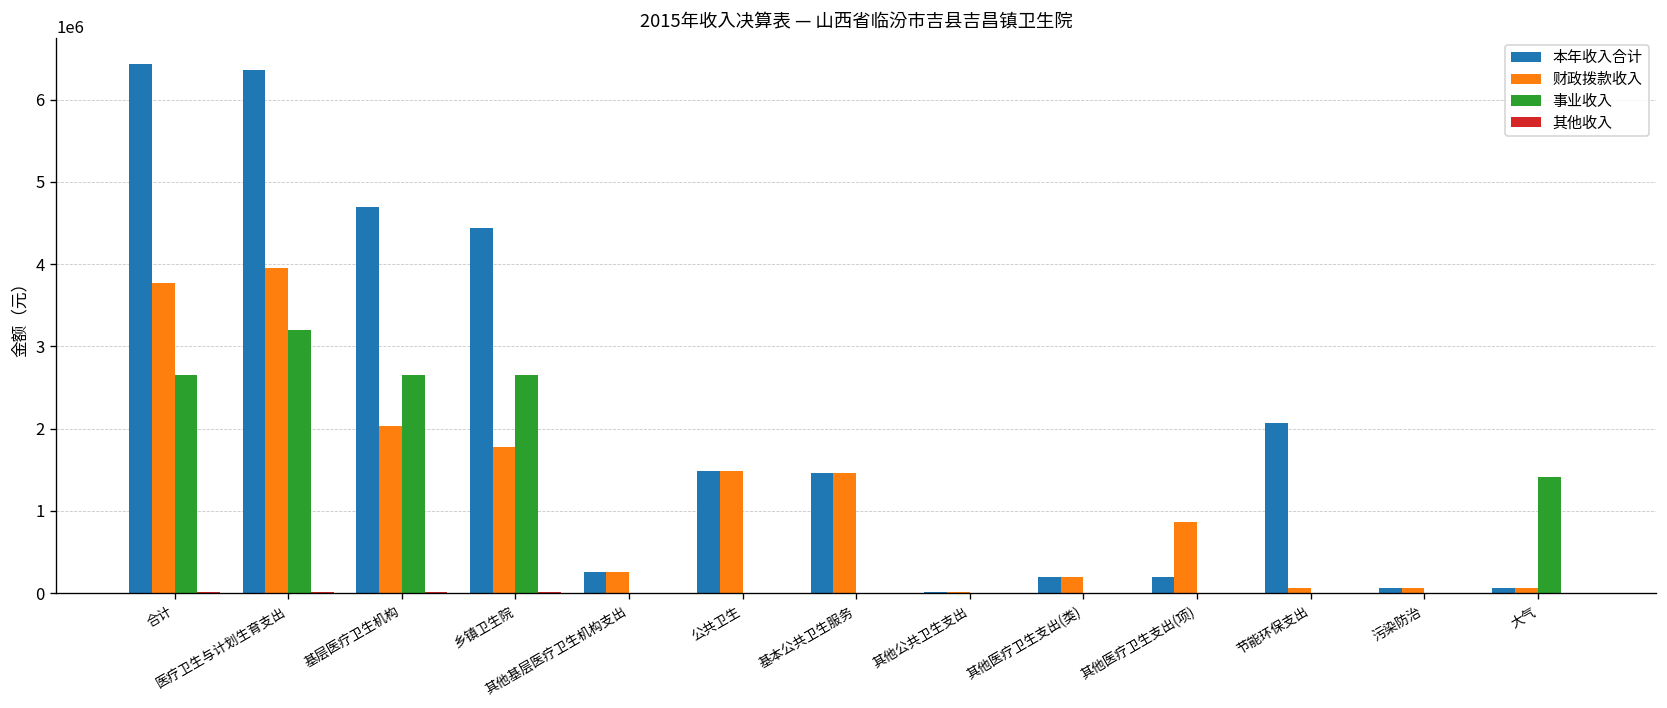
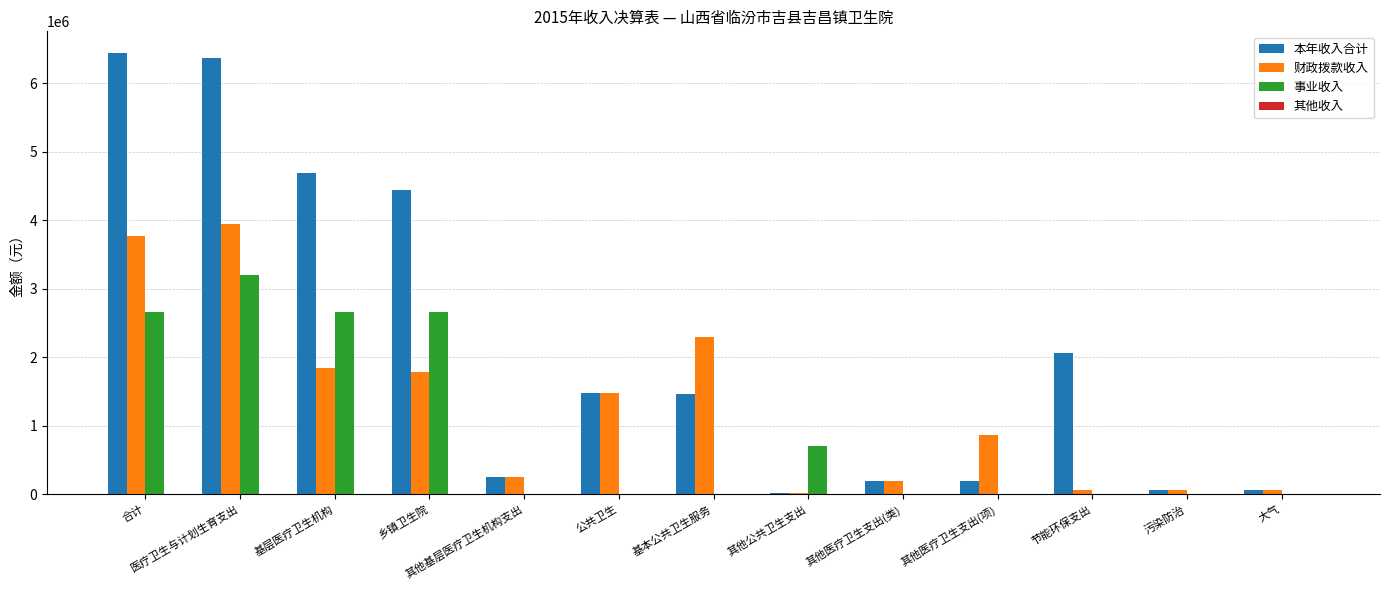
财政拨款收入, 基层医疗卫生机构: 2000000 -> 1800000
财政拨款收入, 基本公共卫生服务: 1500000 -> 2300000
事业收入, 其他公共卫生支出: 0 -> 700000
事业收入, 大气: 1400000 -> 0
